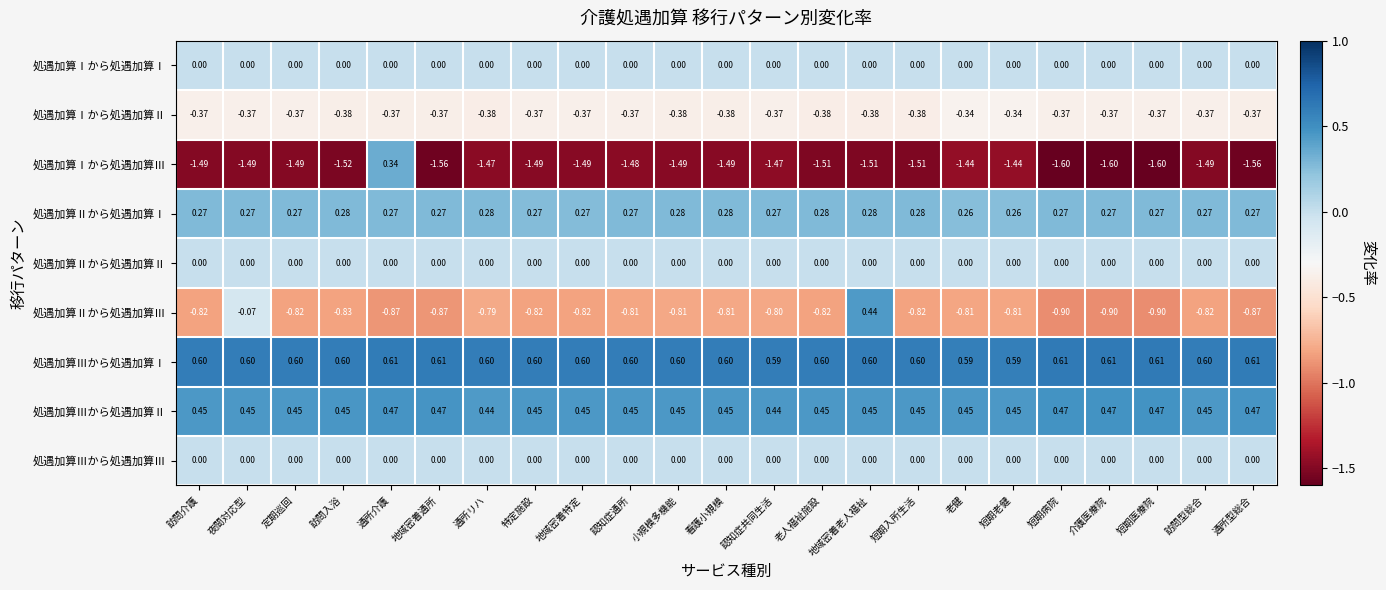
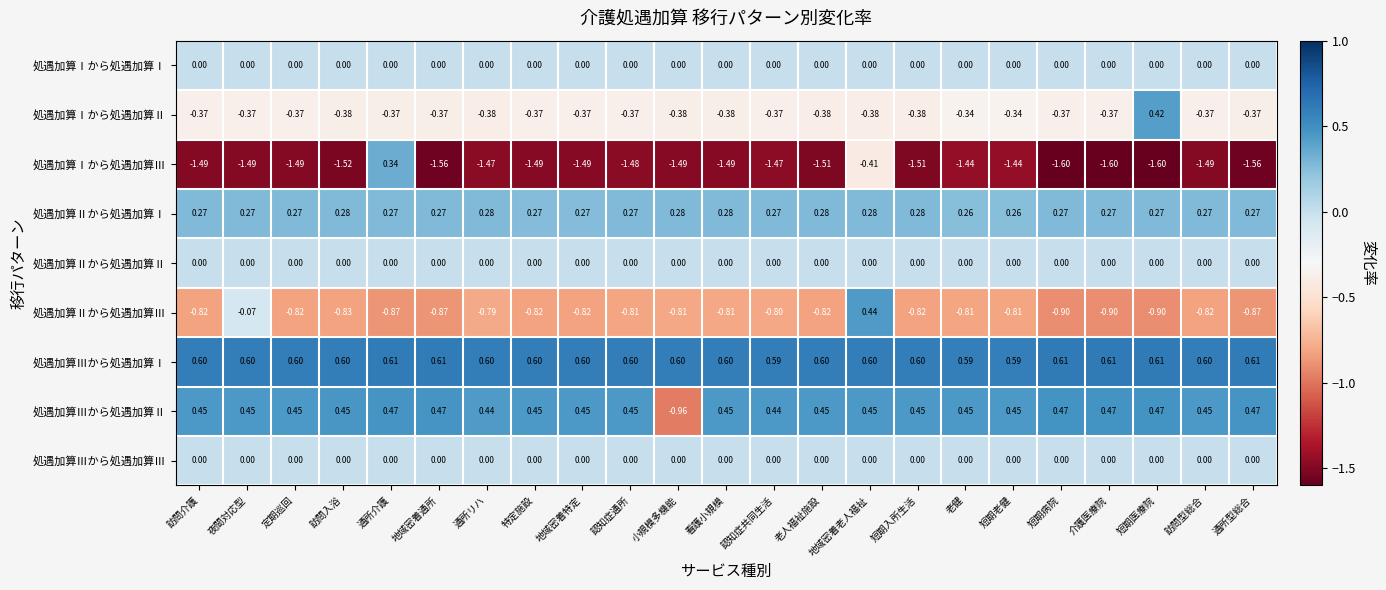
処遇加算Ⅰから処遇加算Ⅱ, 短期医療院: -0.37 -> 0.42
処遇加算Ⅰから処遇加算Ⅲ, 地域密着老人福祉: -1.51 -> -0.41
処遇加算Ⅲから処遇加算Ⅱ, 小規模多機能: 0.45 -> -0.96
